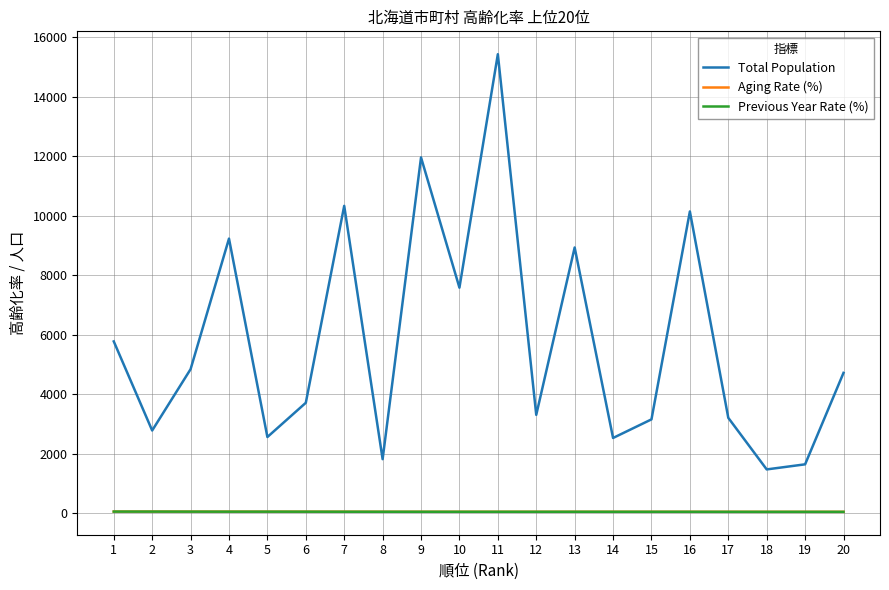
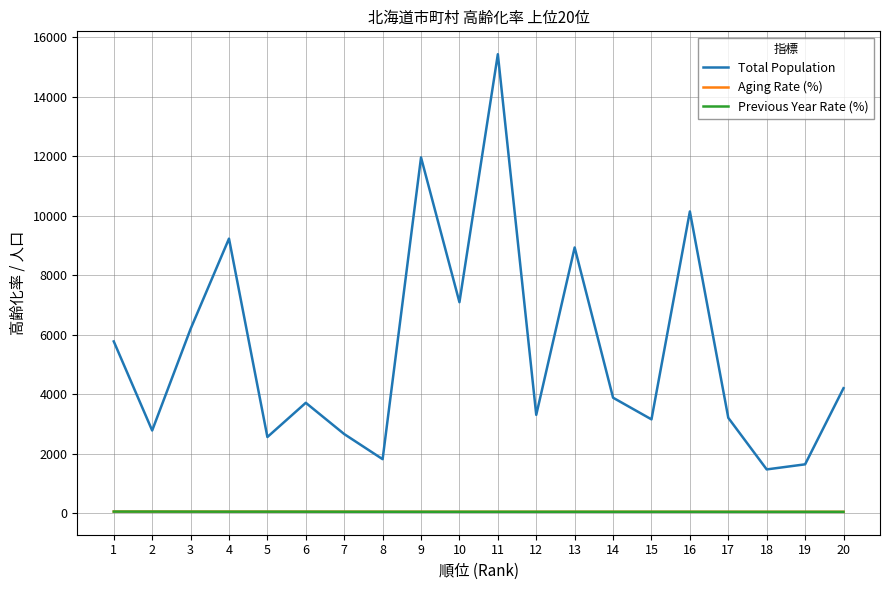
Total Population, 3: 4800 -> 6200
Total Population, 7: 10300 -> 2700
Total Population, 10: 7600 -> 7100
Total Population, 14: 2500 -> 3900
Total Population, 20: 4700 -> 4200
